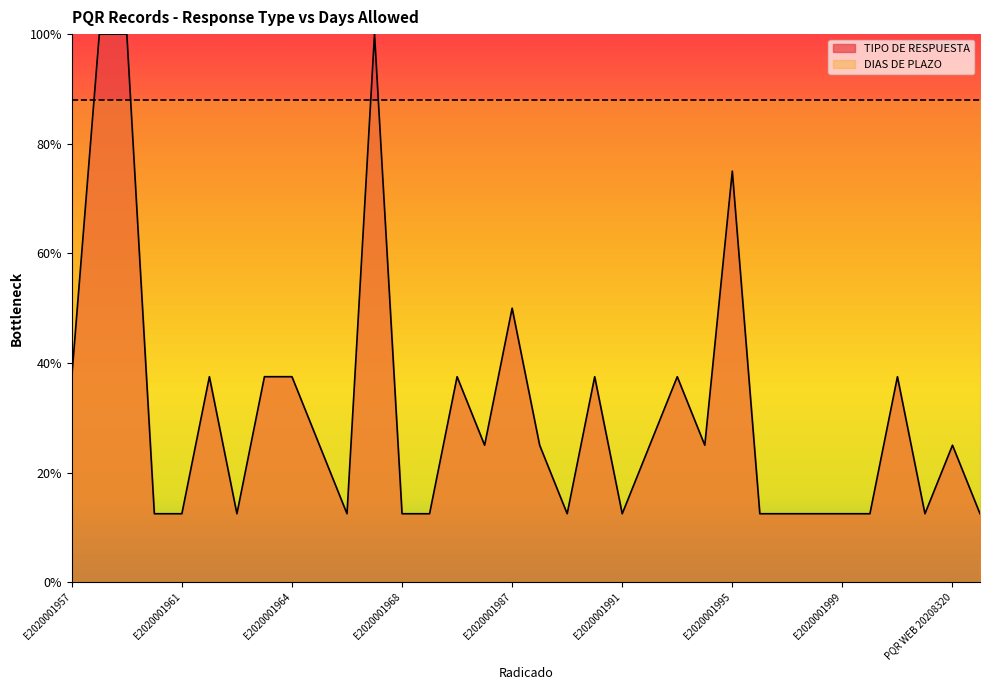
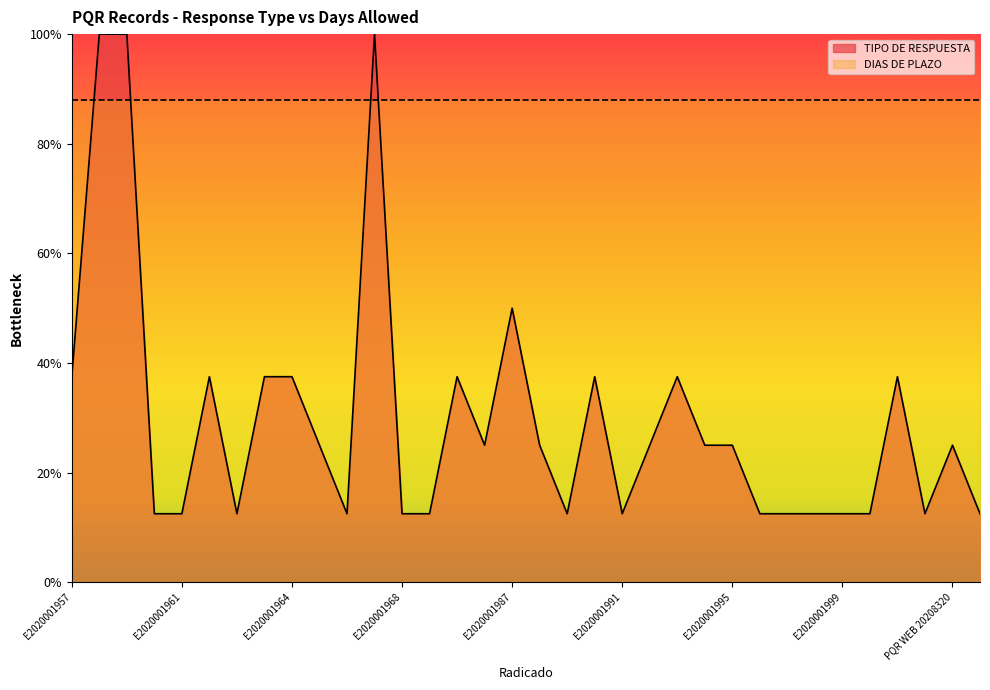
TIPO DE RESPUESTA, E2020001995: 75% -> 25%
